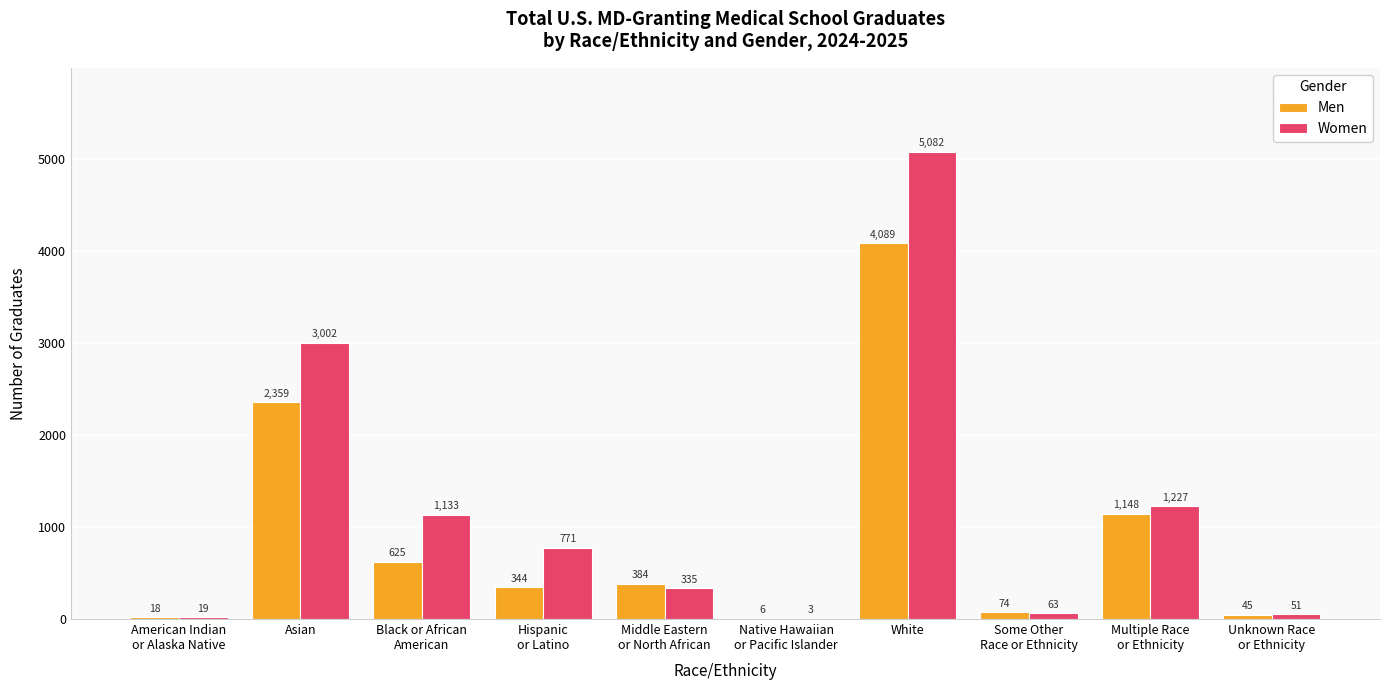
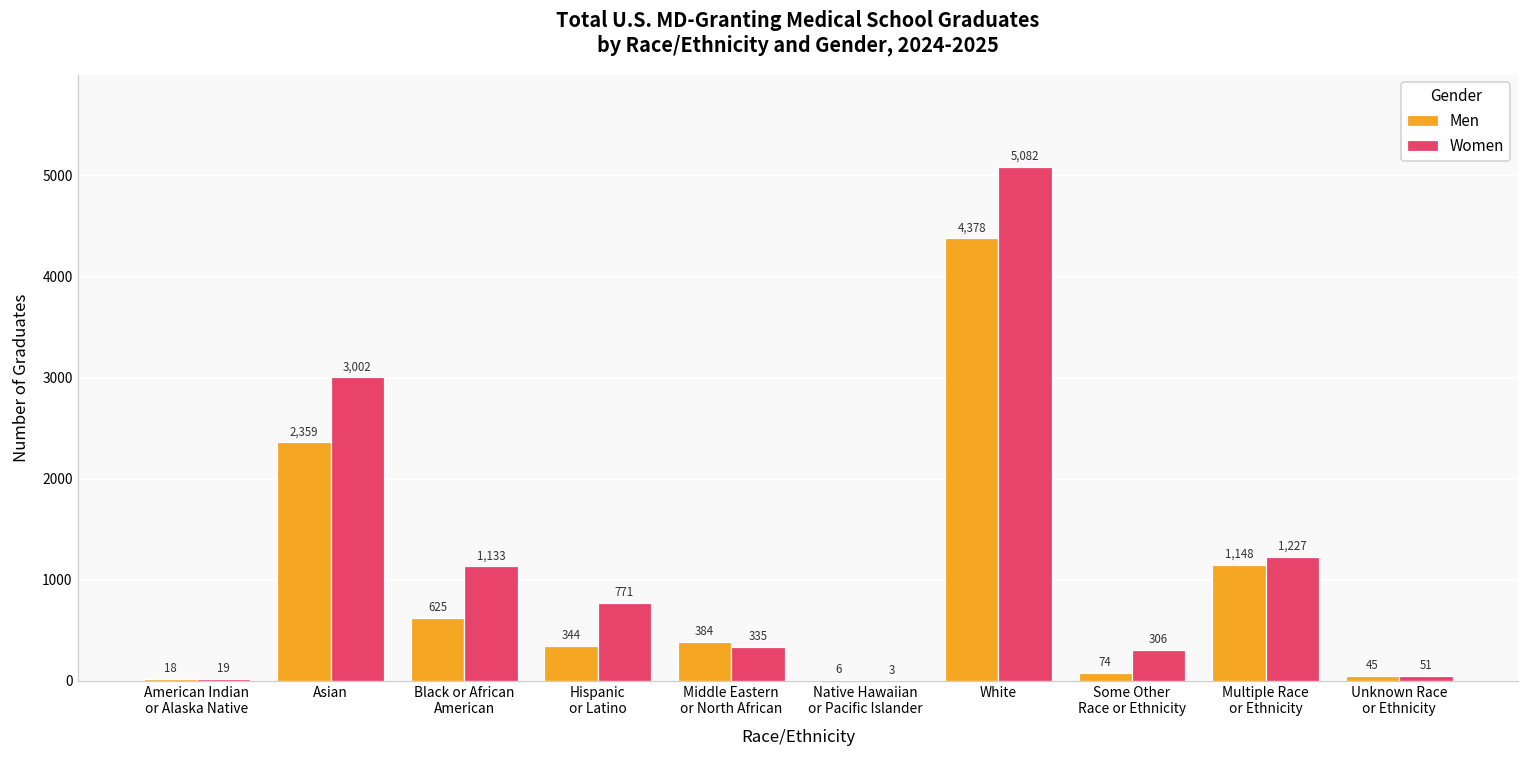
Men, White: 4,089 -> 4,378
Women, Some Other Race or Ethnicity: 63 -> 306
